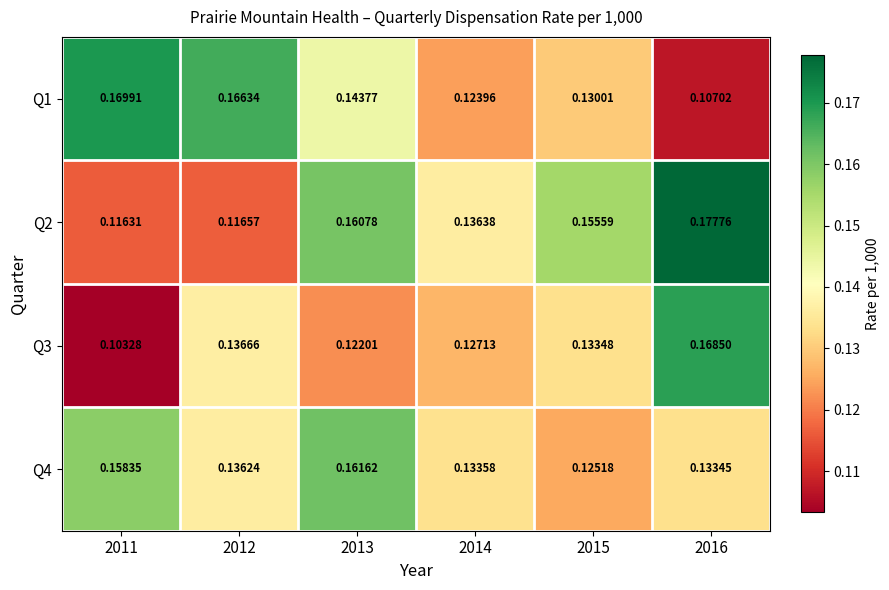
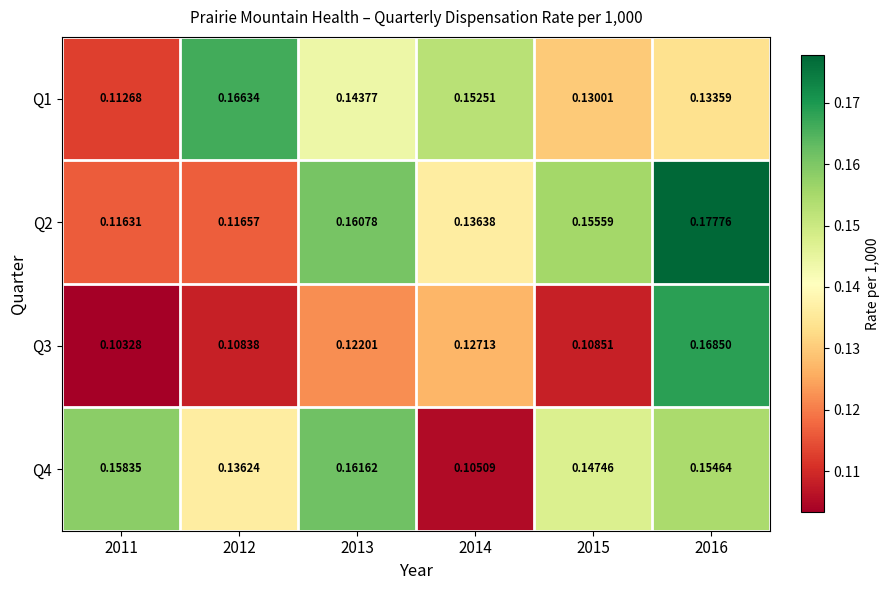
Q1, 2011: 0.16991 -> 0.11268
Q1, 2014: 0.12396 -> 0.15251
Q1, 2016: 0.10702 -> 0.13359
Q3, 2012: 0.13666 -> 0.10838
Q3, 2015: 0.13348 -> 0.10851
Q4, 2014: 0.13358 -> 0.10509
Q4, 2015: 0.12518 -> 0.14746
Q4, 2016: 0.13345 -> 0.15464
